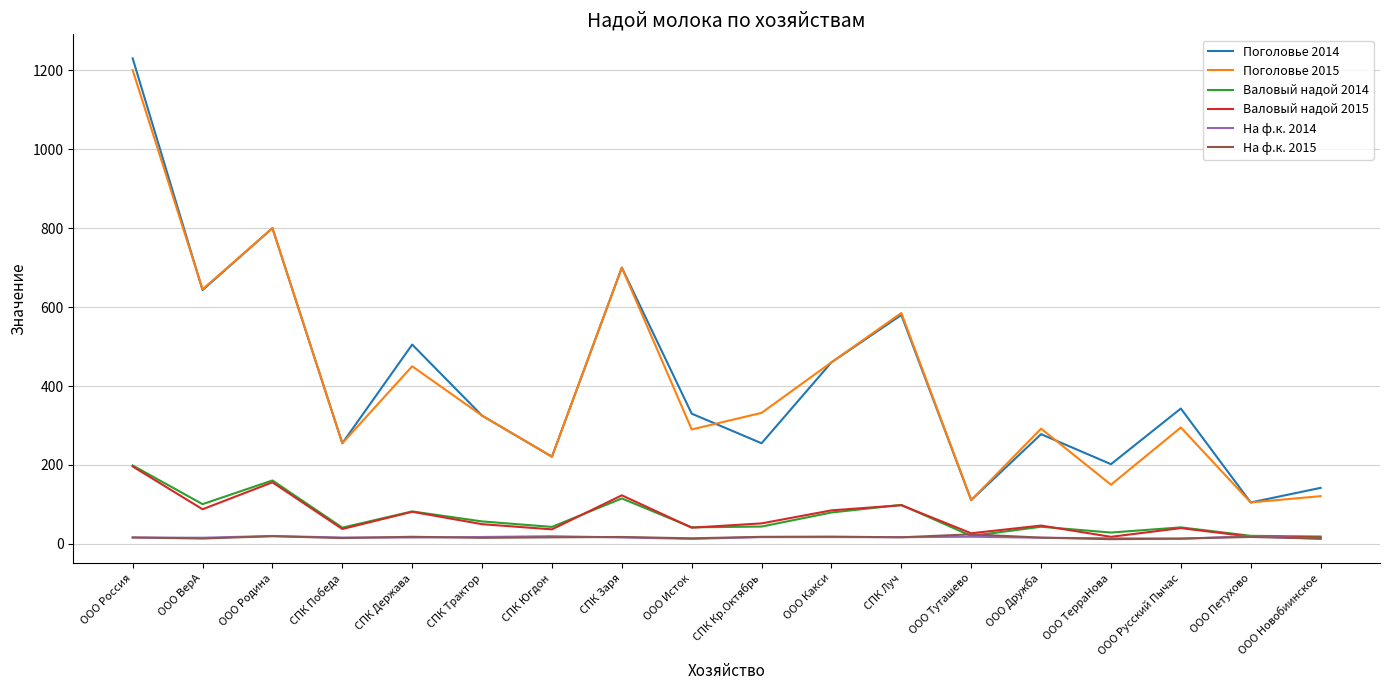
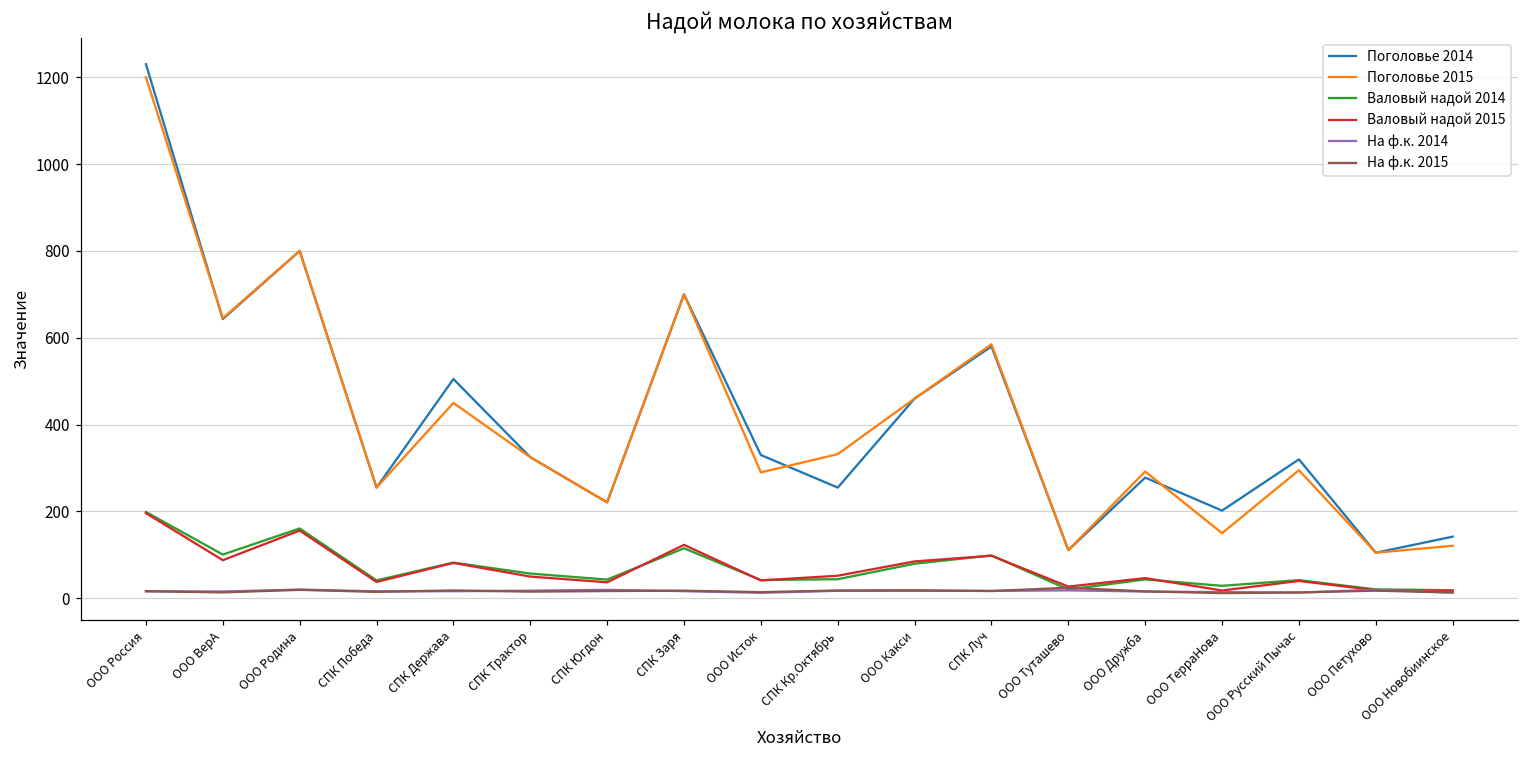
Поголовье 2014, ООО Русский Пычас: 340 -> 320
